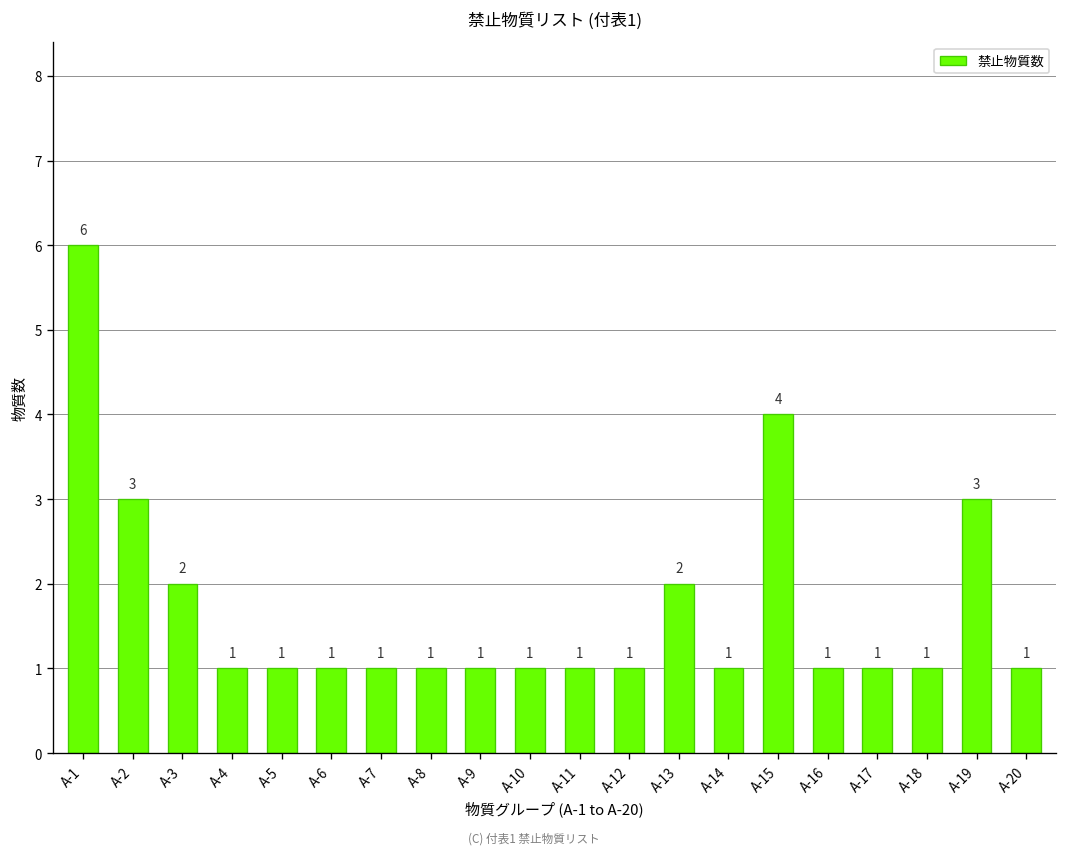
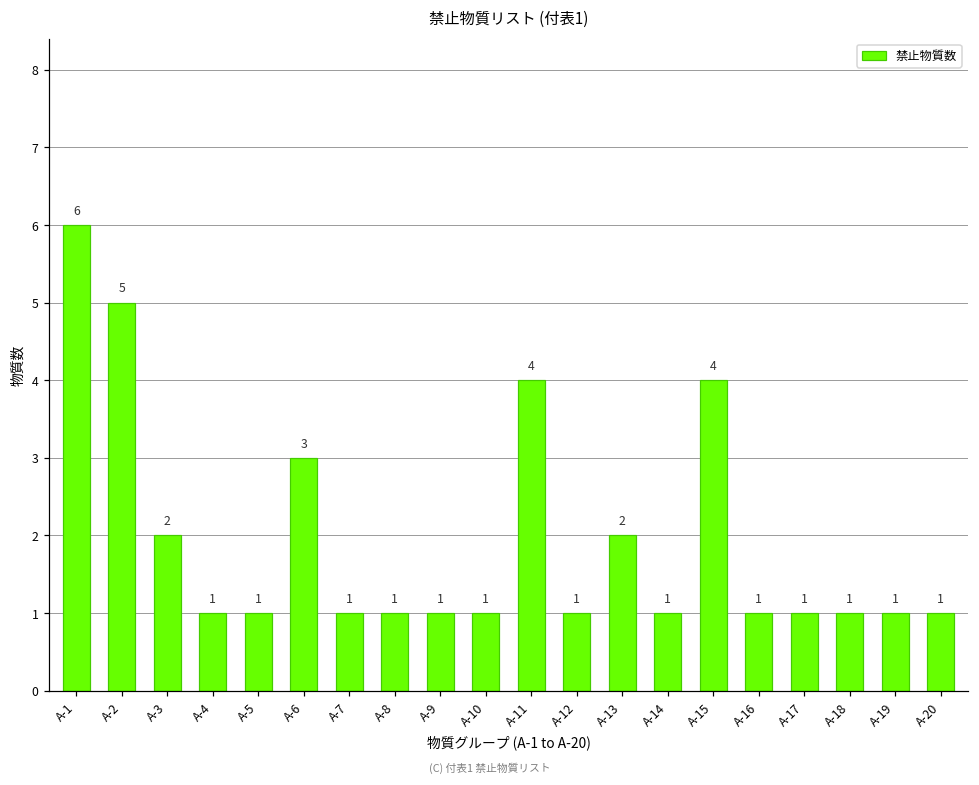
A-2: 3 -> 5
A-6: 1 -> 3
A-11: 1 -> 4
A-19: 3 -> 1
